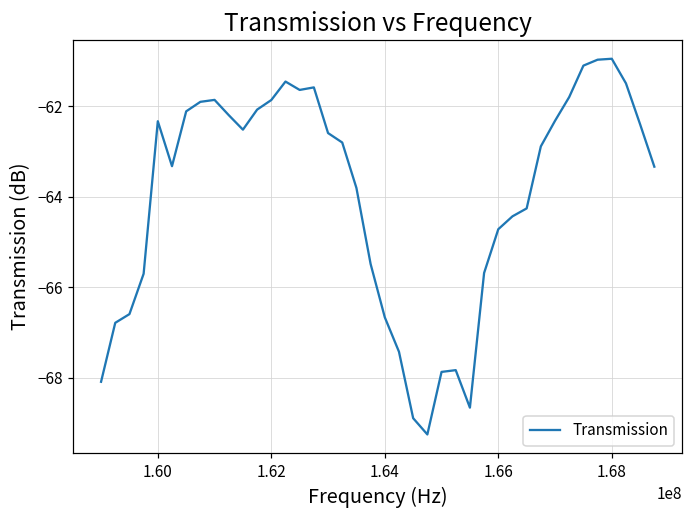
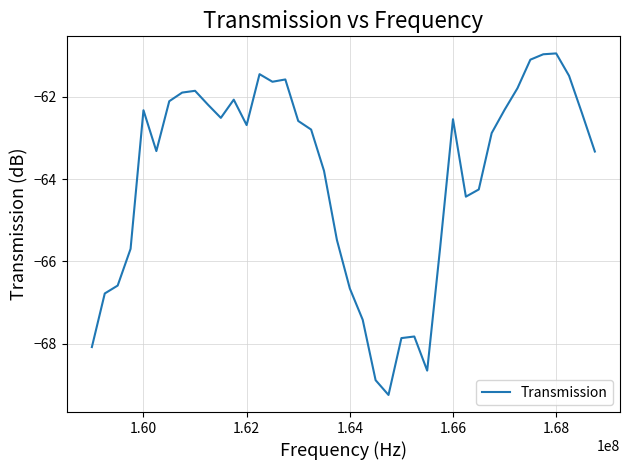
1.62: -61.9 -> -62.7
1.66: -64.7 -> -62.5
